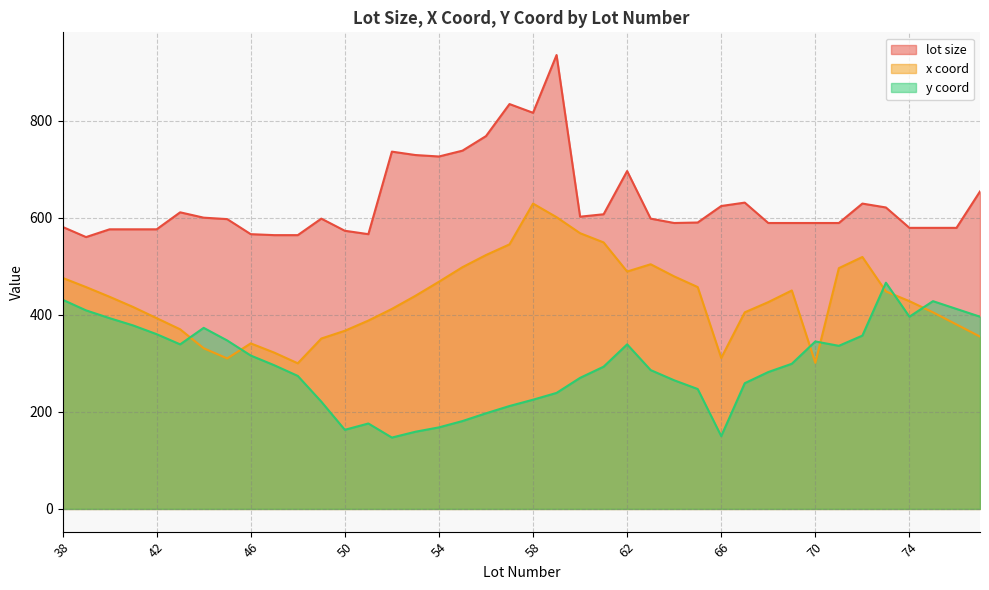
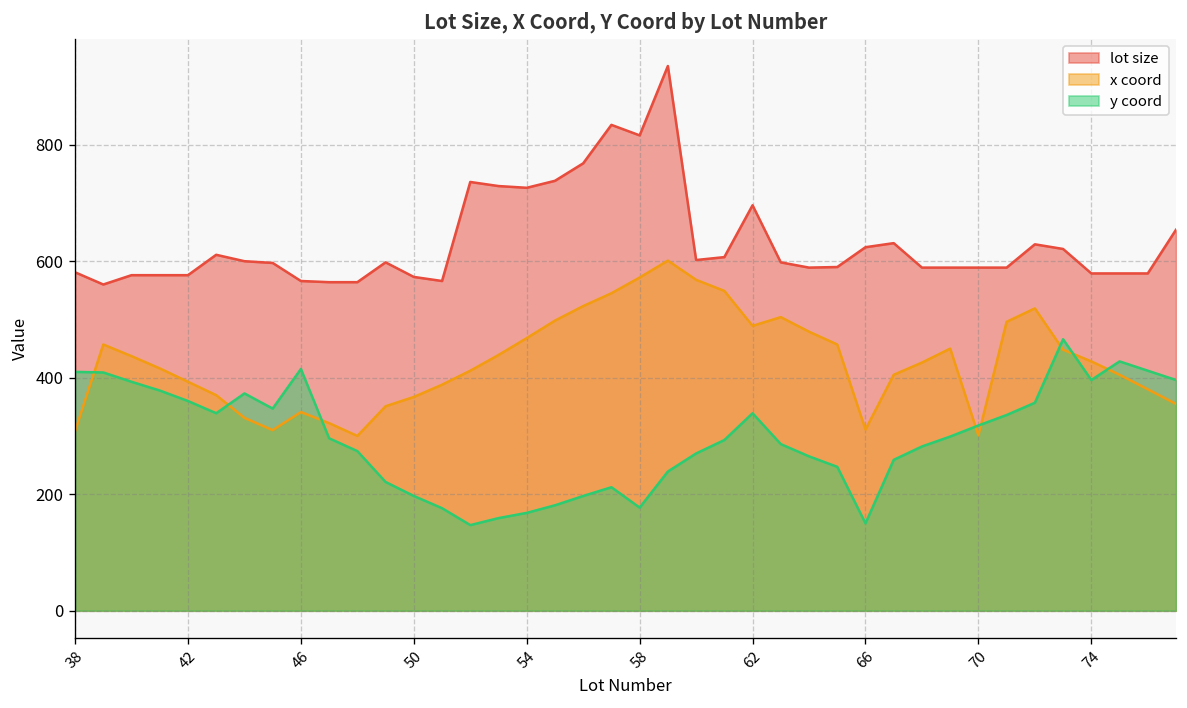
x coord, 38: 480 -> 310
y coord, 38: 430 -> 410
y coord, 46: 320 -> 420
y coord, 50: 160 -> 200
x coord, 58: 630 -> 570
y coord, 58: 230 -> 180
y coord, 70: 350 -> 320
